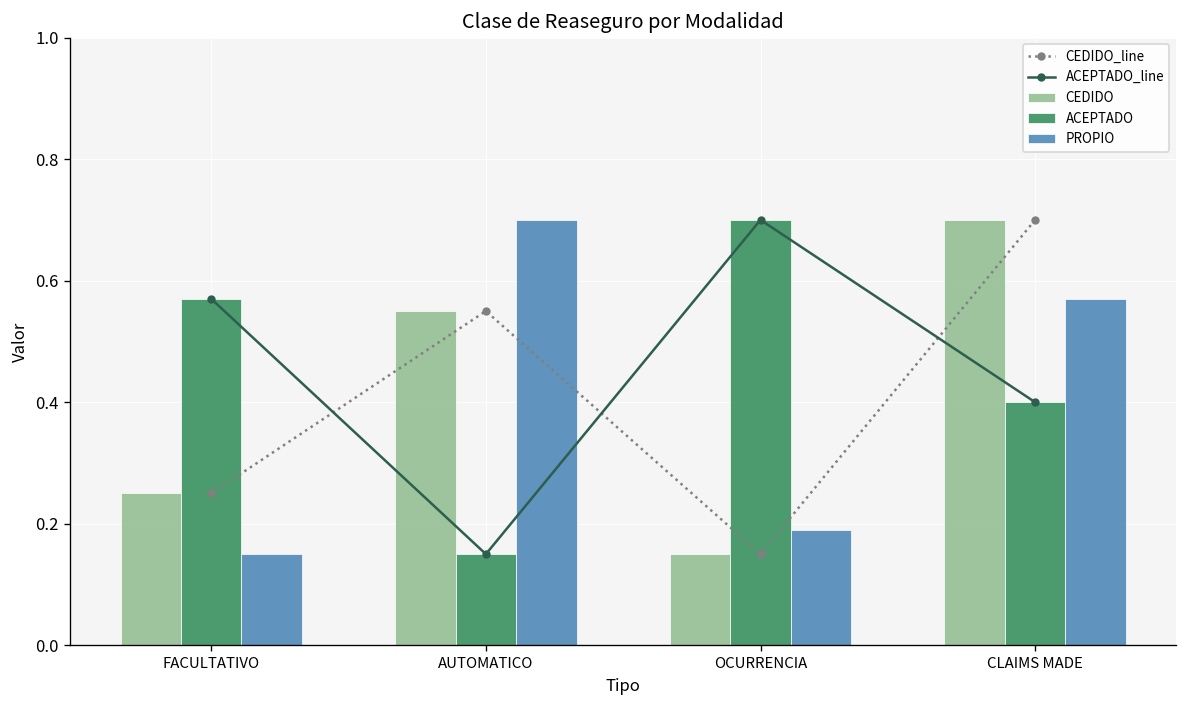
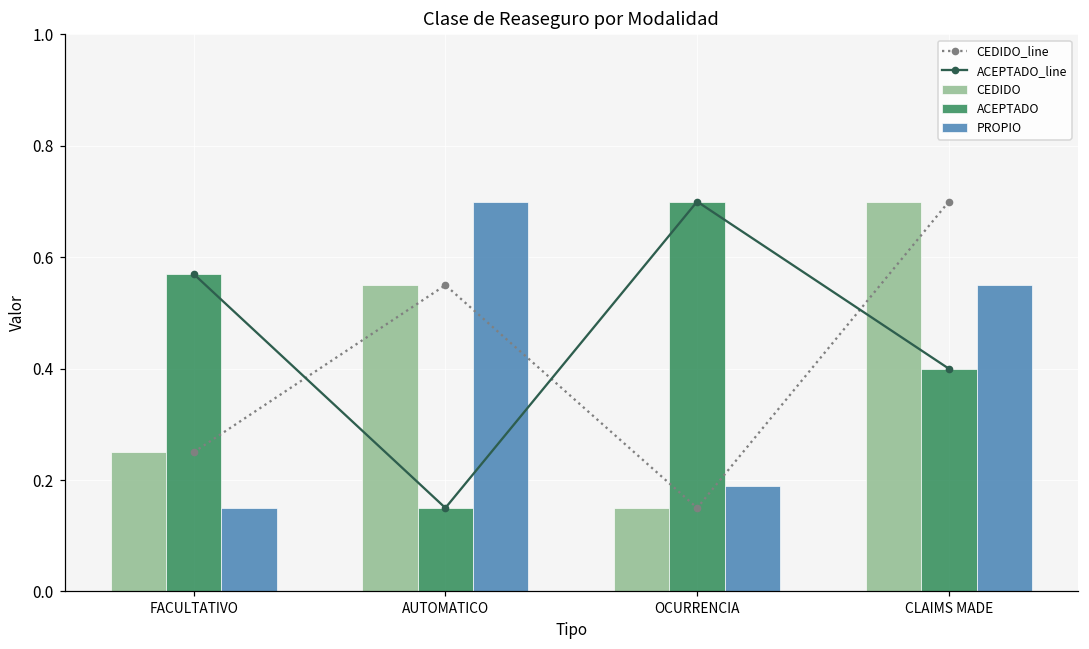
PROPIO, CLAIMS MADE: 0.57 -> 0.55
